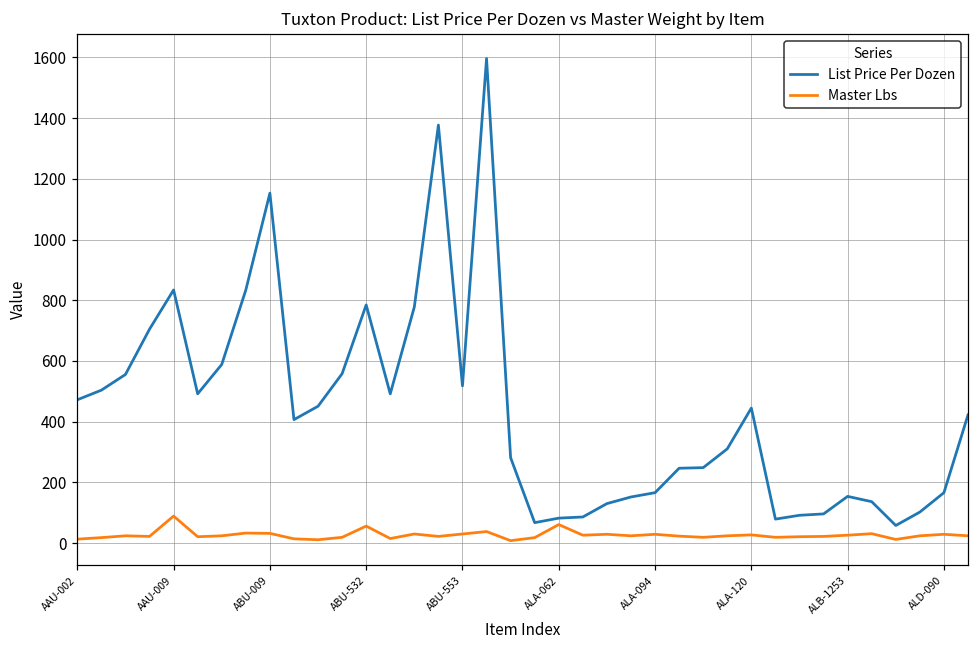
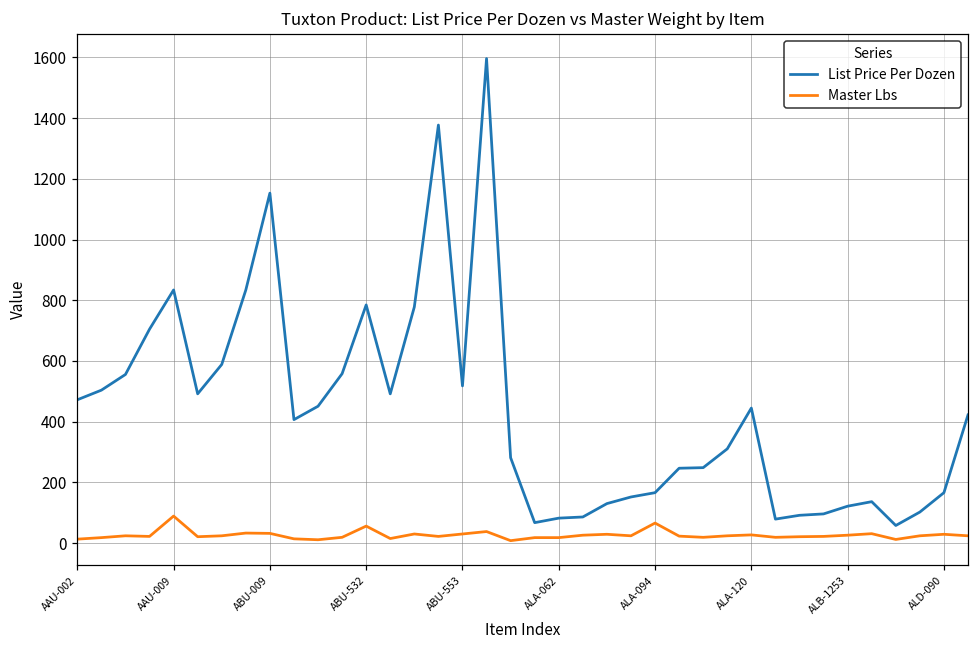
Master Lbs, ALA-062: 60 -> 20
Master Lbs, ALA-094: 30 -> 70
List Price Per Dozen, ALB-1253: 150 -> 120
